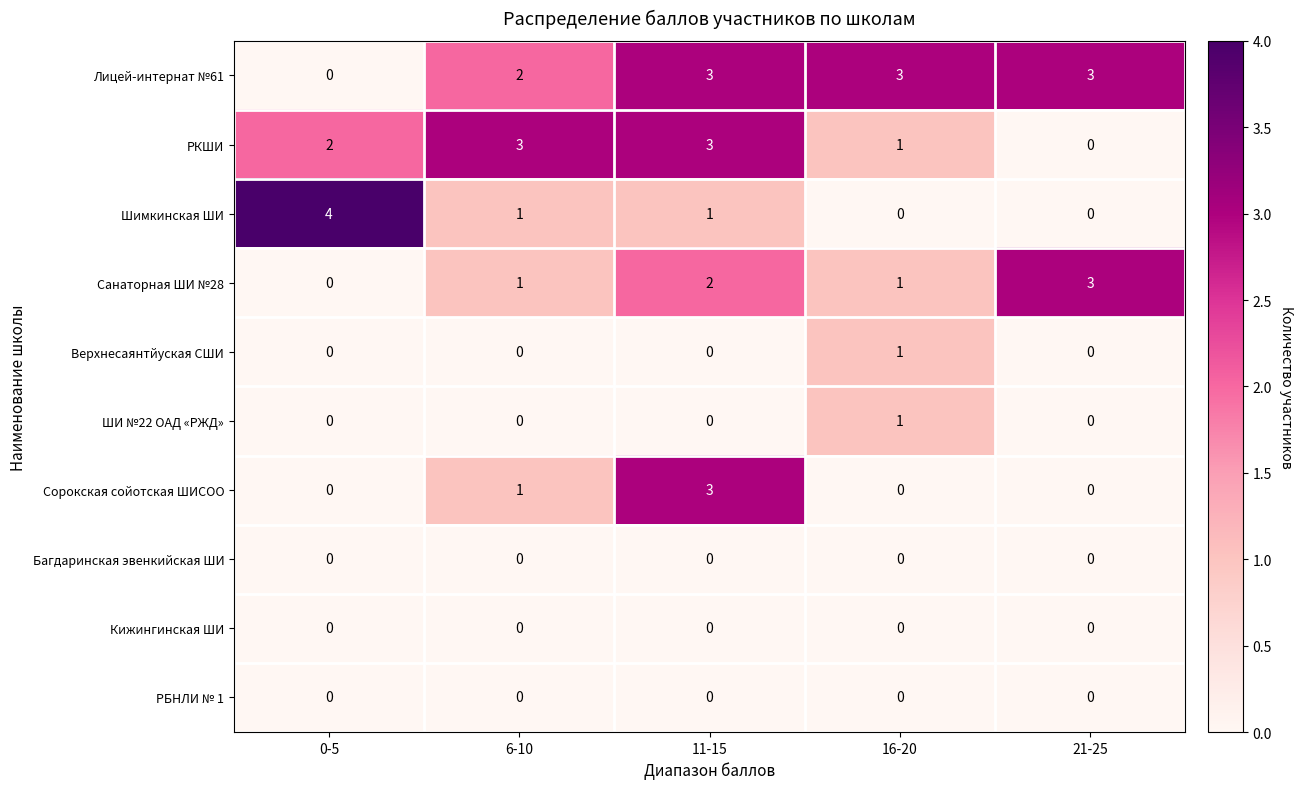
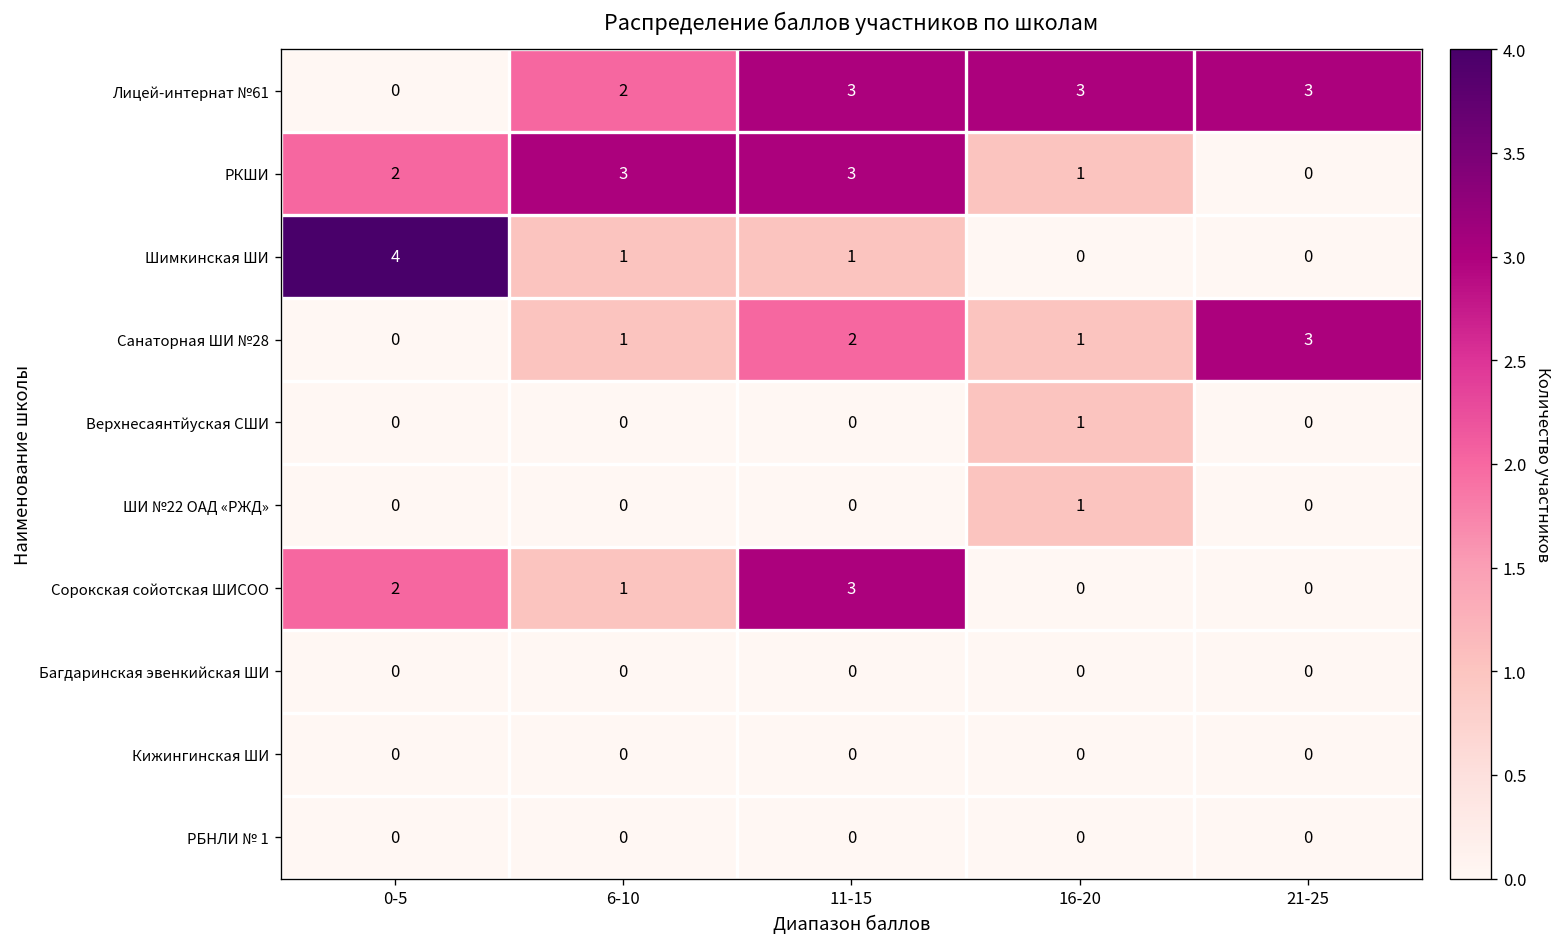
Сорокская сойотская ШИСОО, 0-5: 0 -> 2
